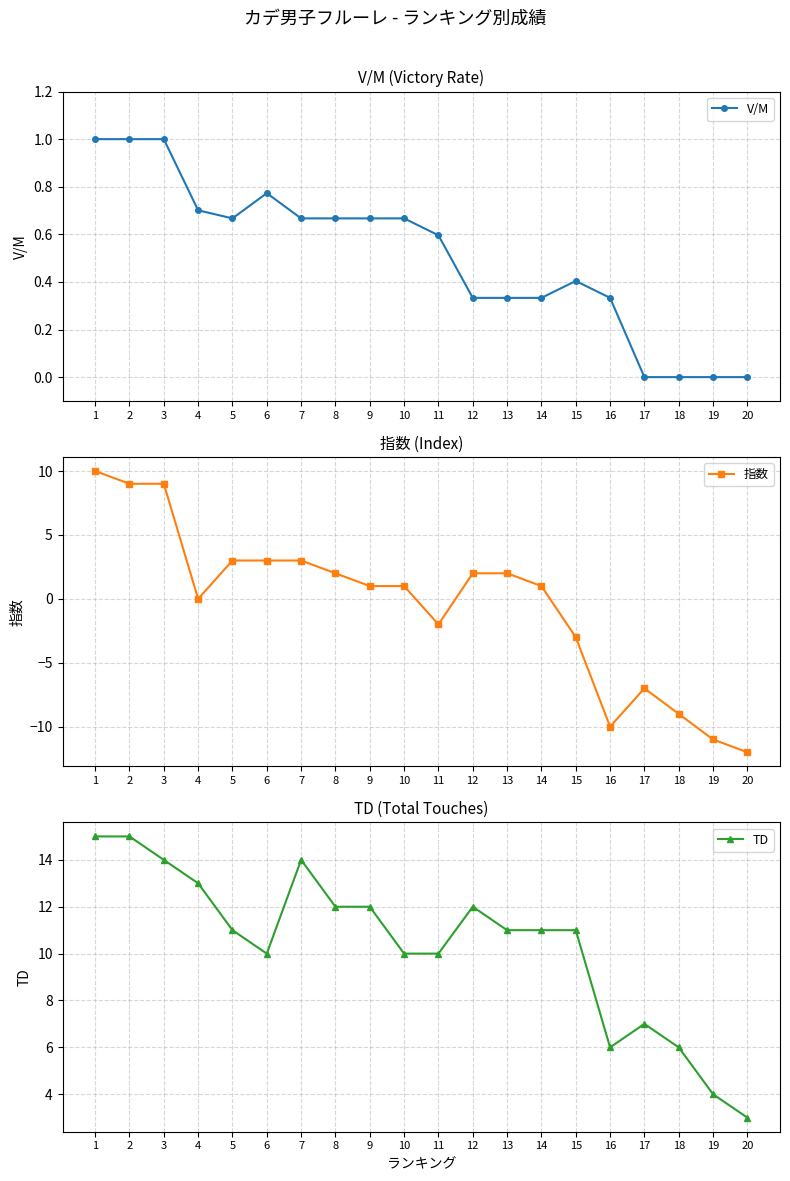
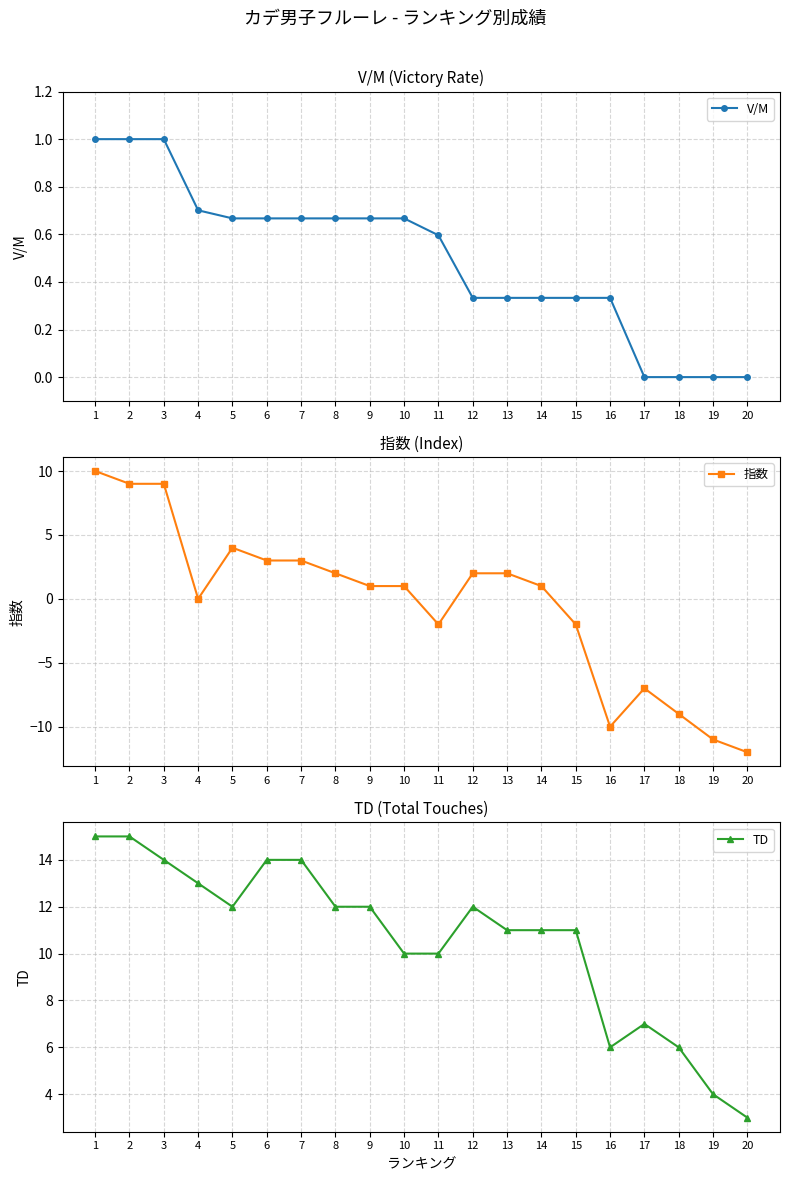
V/M (Victory Rate), 6: 0.77 -> 0.67
V/M (Victory Rate), 15: 0.40 -> 0.33
指数 (Index), 5: 3 -> 4
指数 (Index), 15: -3 -> -2
TD (Total Touches), 5: 11 -> 12
TD (Total Touches), 6: 10 -> 14
